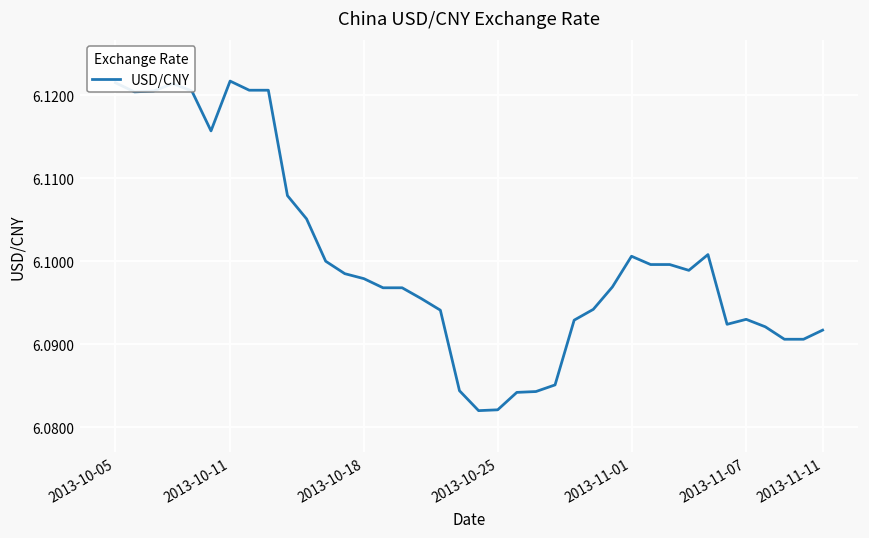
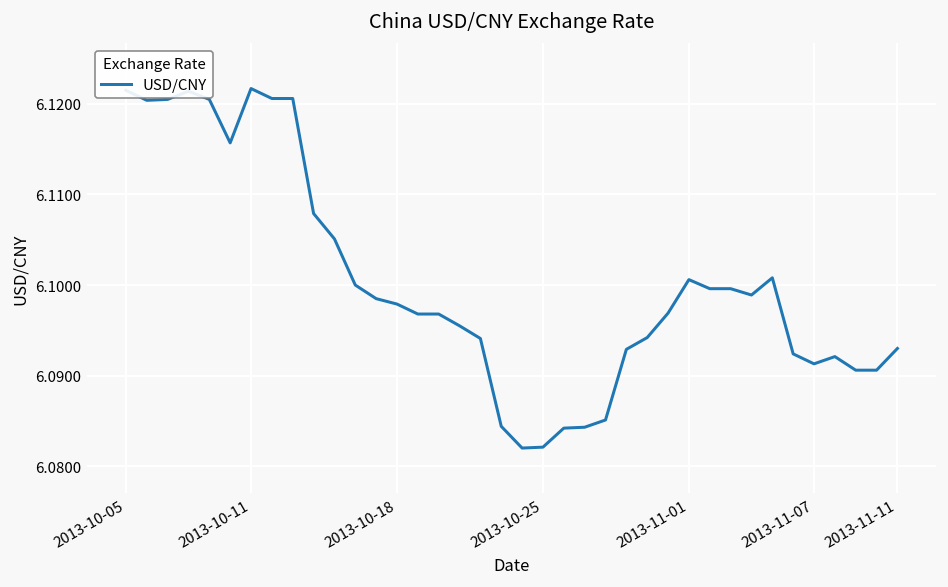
2013-11-07: 6.093 -> 6.091
2013-11-11: 6.092 -> 6.093
